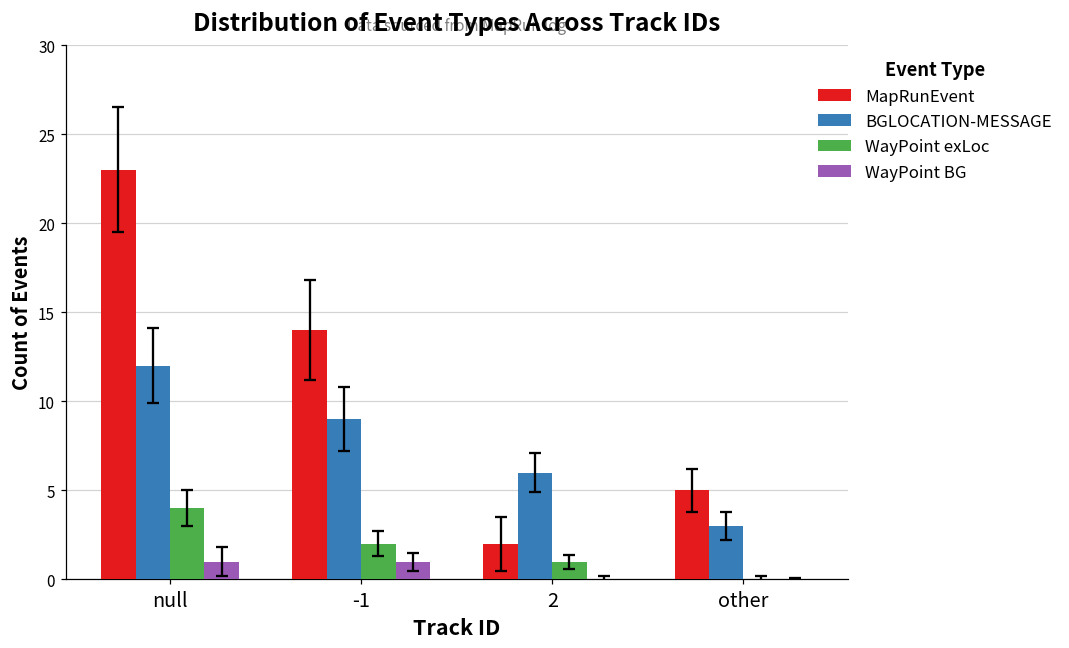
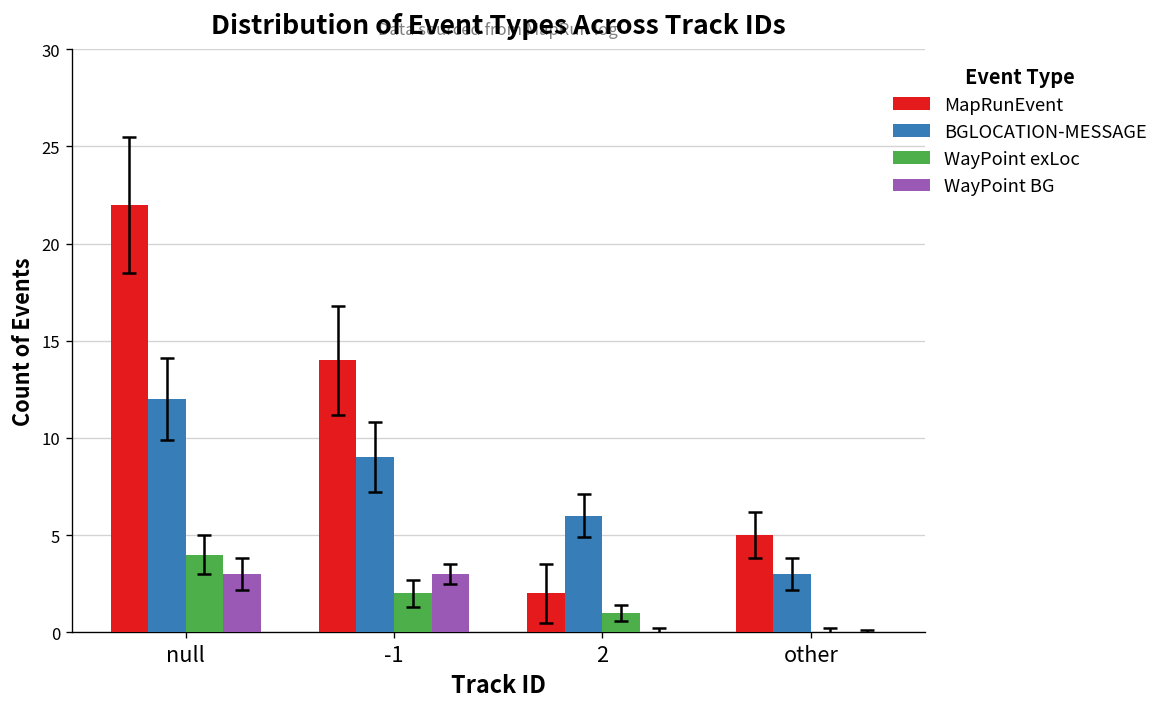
MapRunEvent, null: 23 -> 22
WayPoint BG, null: 1 -> 3
WayPoint BG, -1: 1 -> 3
